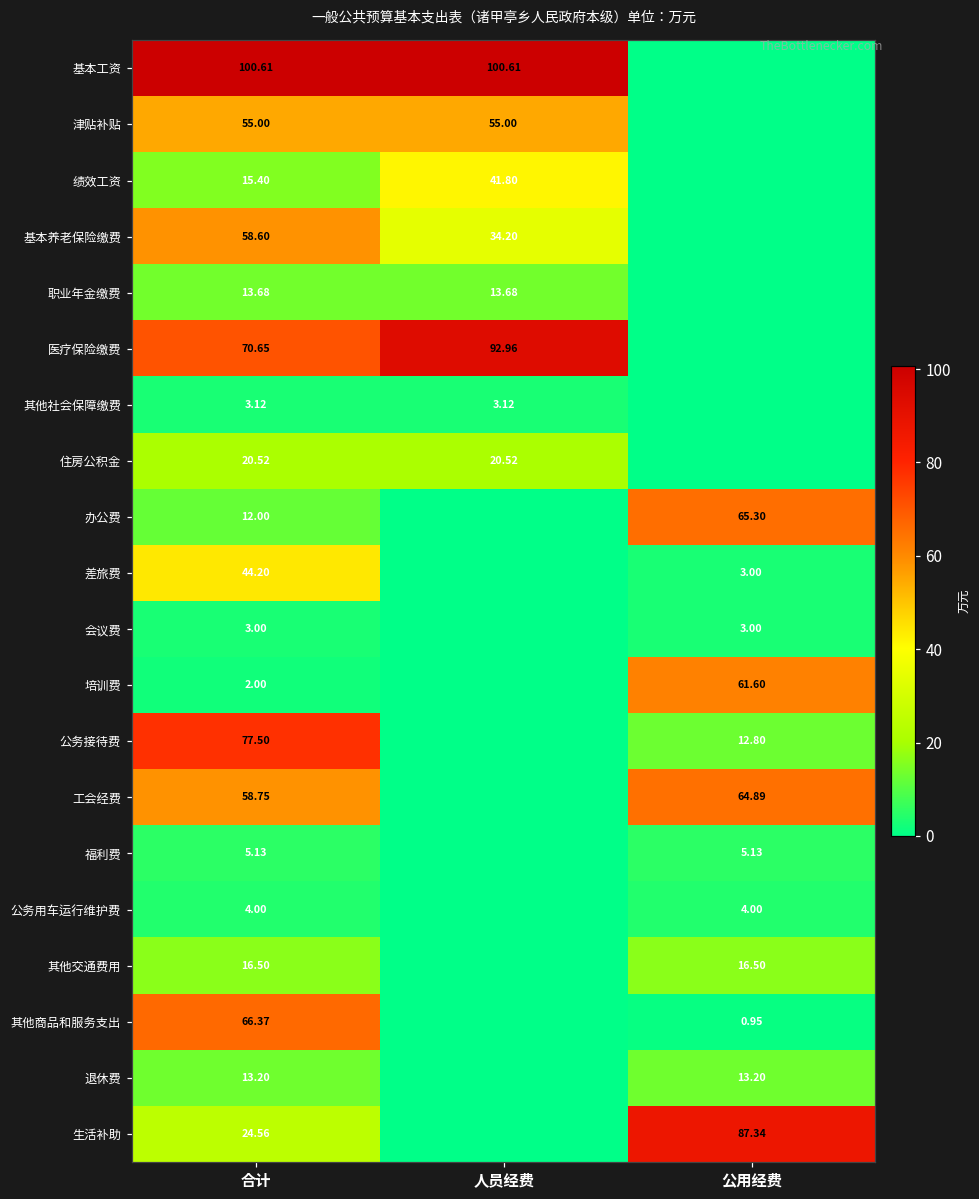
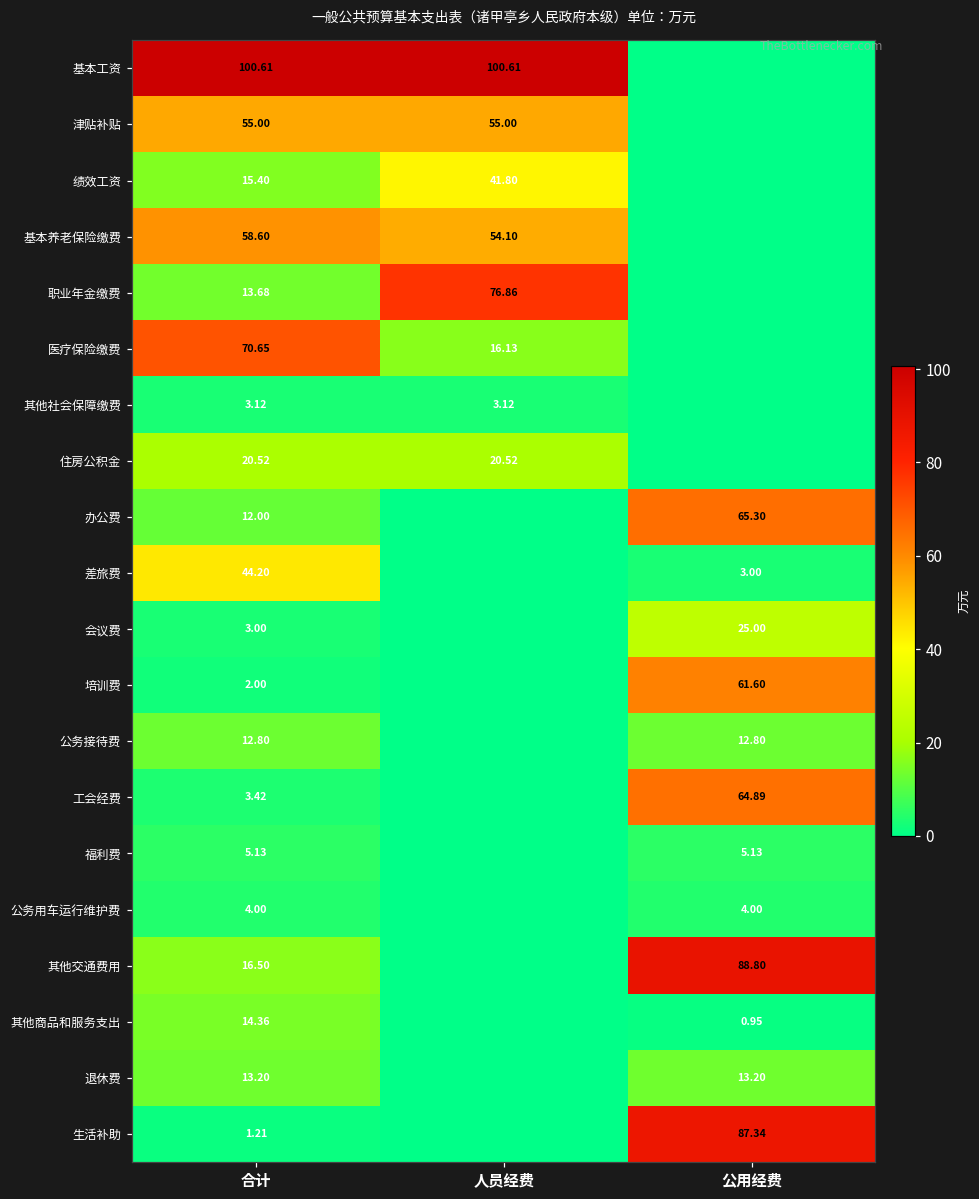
基本养老保险缴费, 人员经费: 34.20 -> 54.10
职业年金缴费, 人员经费: 13.68 -> 76.86
医疗保险缴费, 人员经费: 92.96 -> 16.13
会议费, 公用经费: 3.00 -> 25.00
公务接待费, 合计: 77.50 -> 12.80
工会经费, 合计: 58.75 -> 3.42
其他交通费用, 公用经费: 16.50 -> 88.80
其他商品和服务支出, 合计: 66.37 -> 14.36
生活补助, 合计: 24.56 -> 1.21
